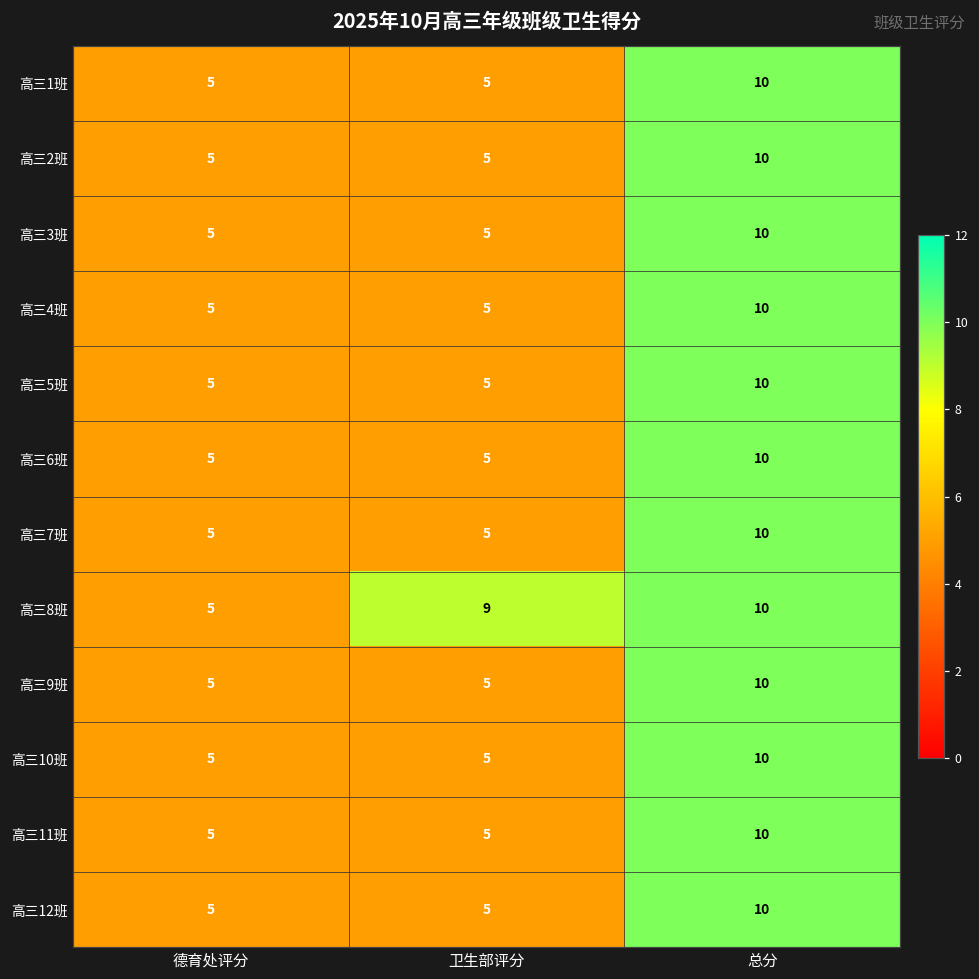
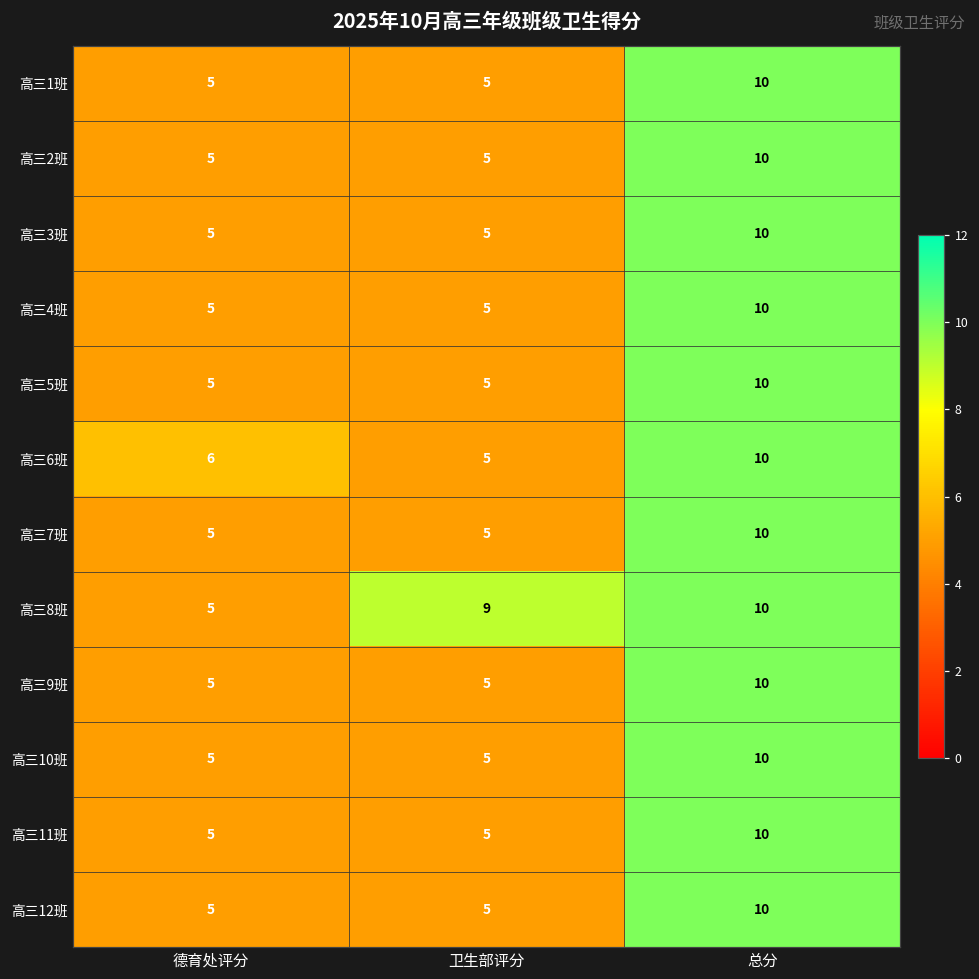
高三6班, 德育处评分: 5 -> 6
